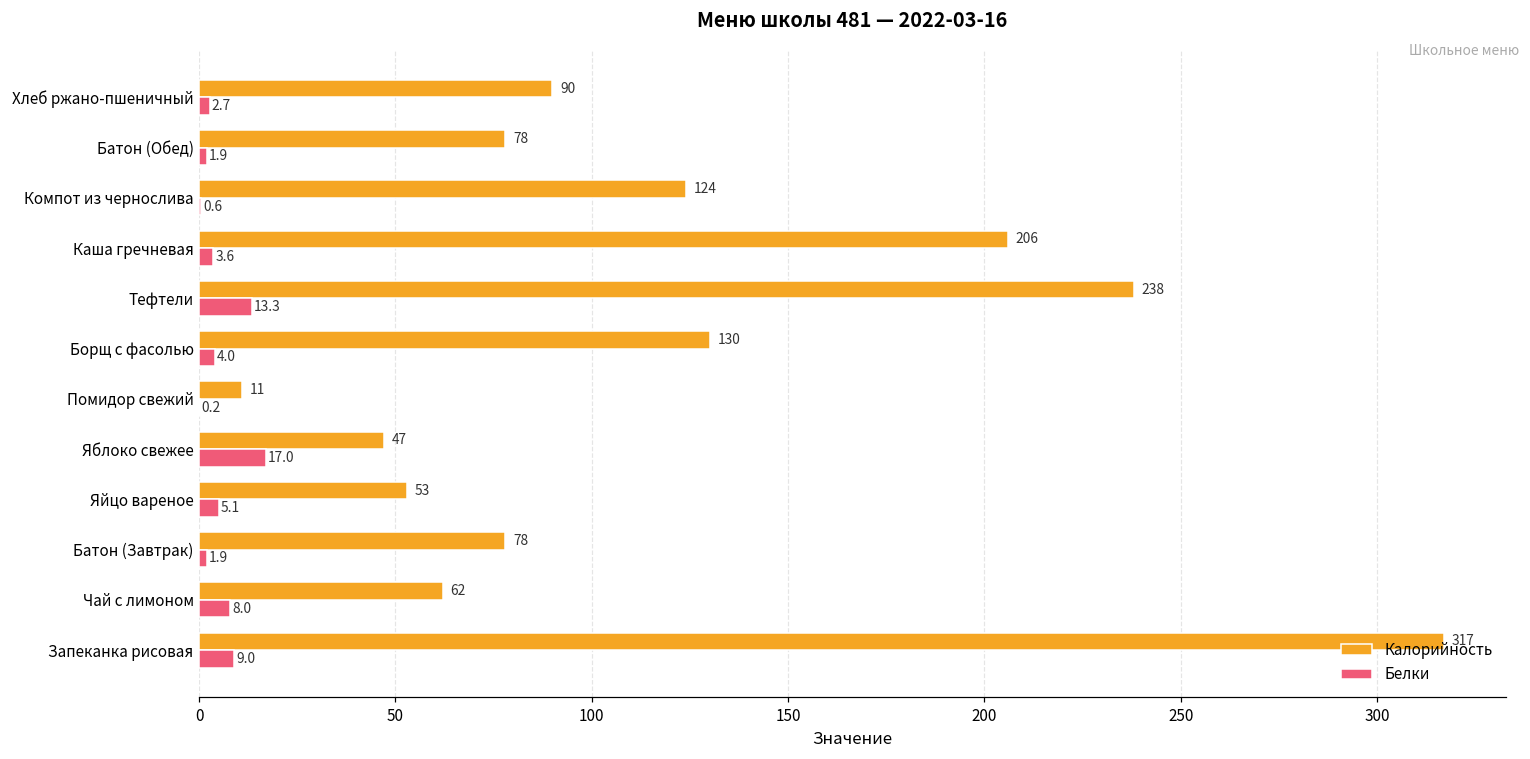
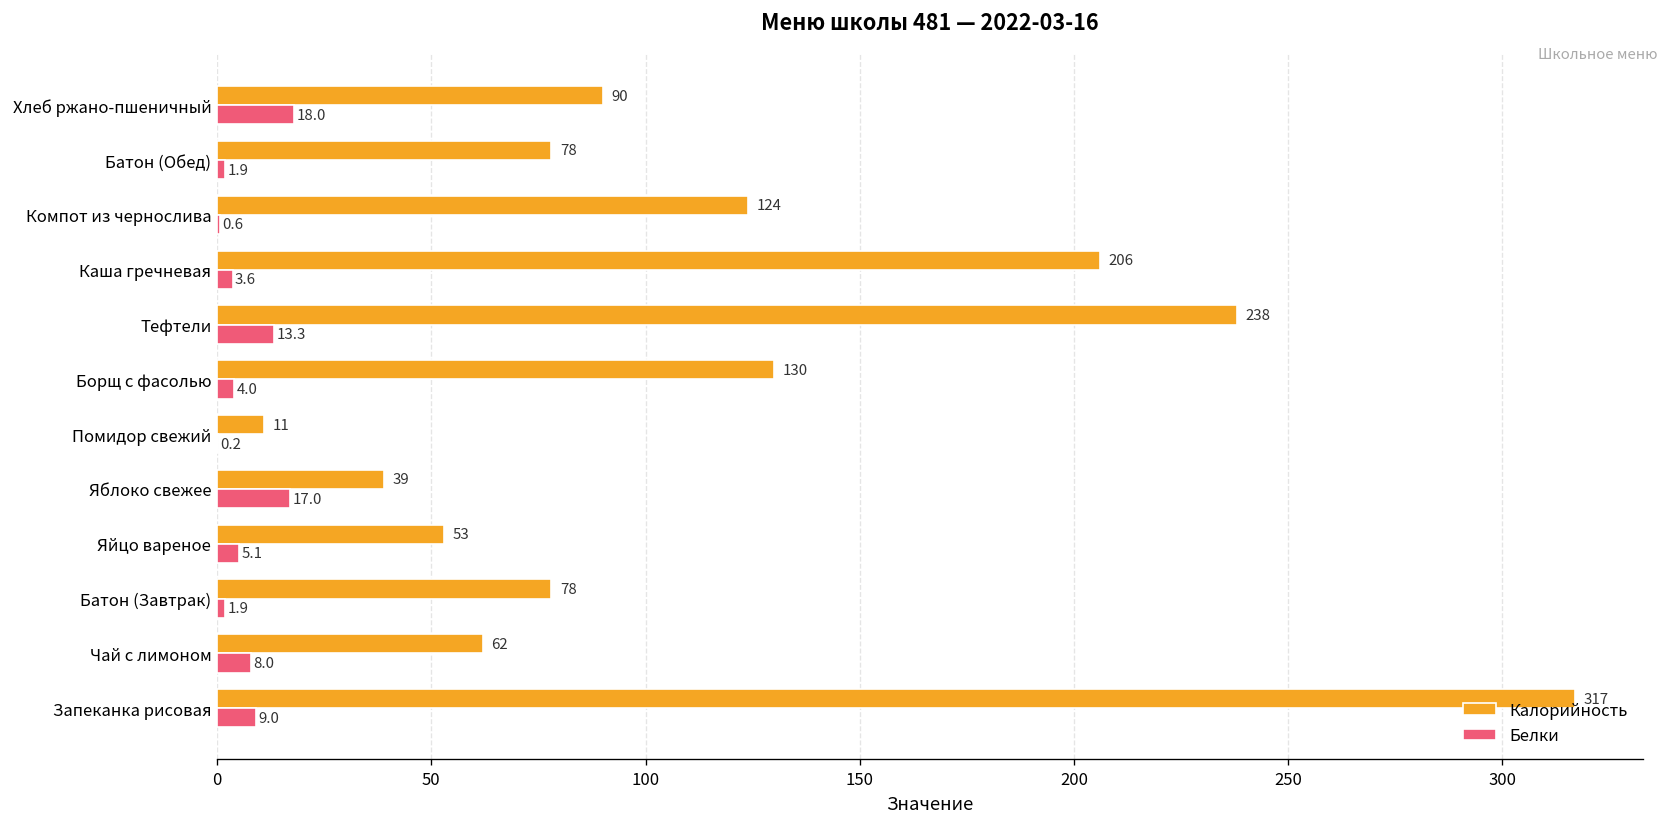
Белки, Хлеб ржано-пшеничный: 2.7 -> 18.0
Калорийность, Яблоко свежее: 47 -> 39
